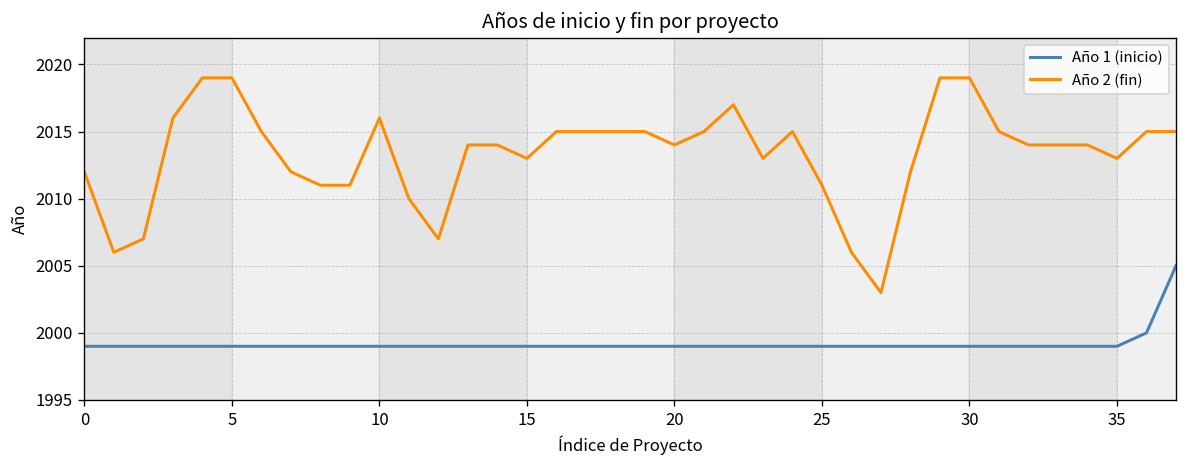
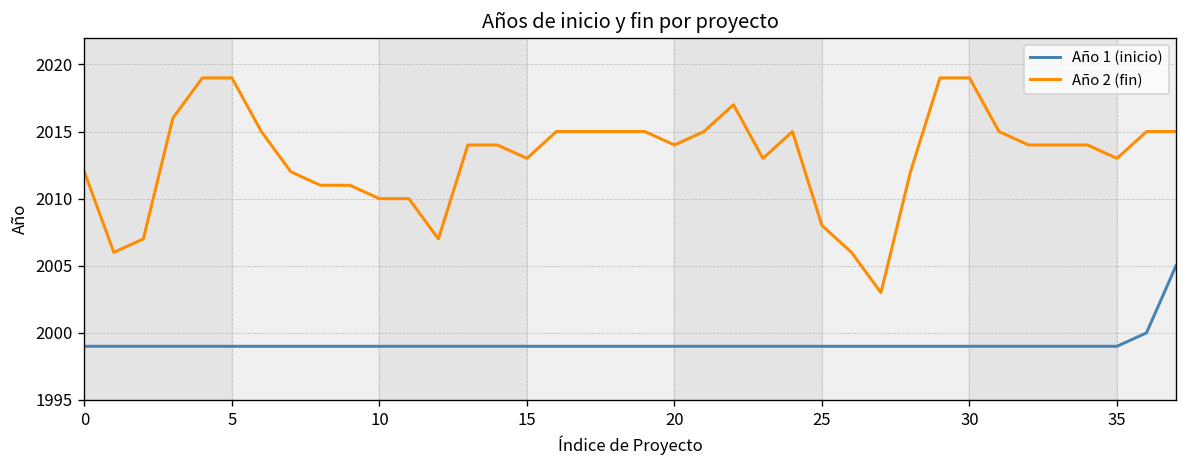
Año 2 (fin), 10: 2016 -> 2010
Año 2 (fin), 25: 2011 -> 2008
